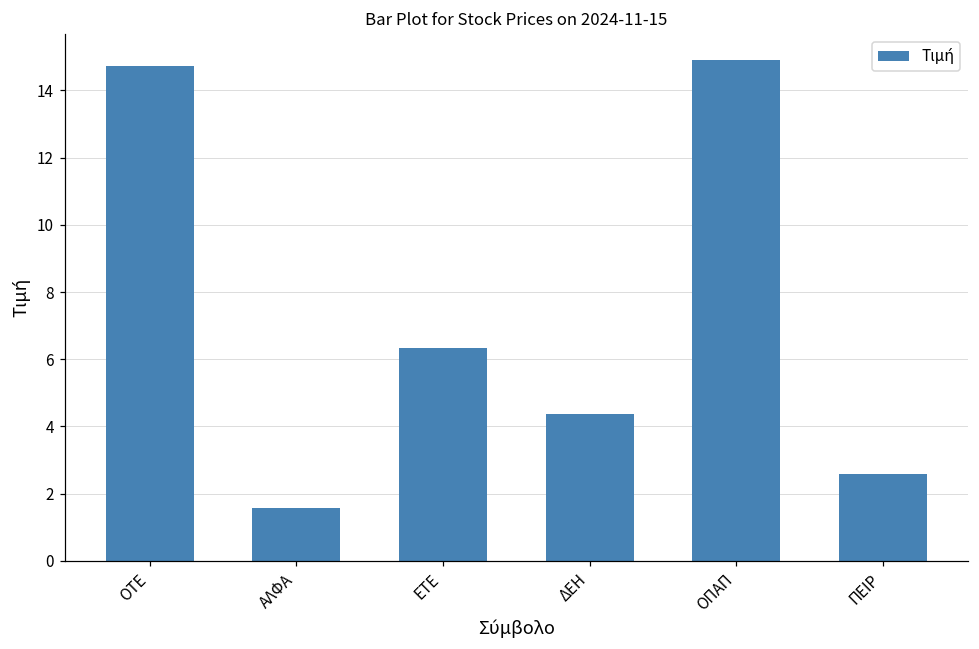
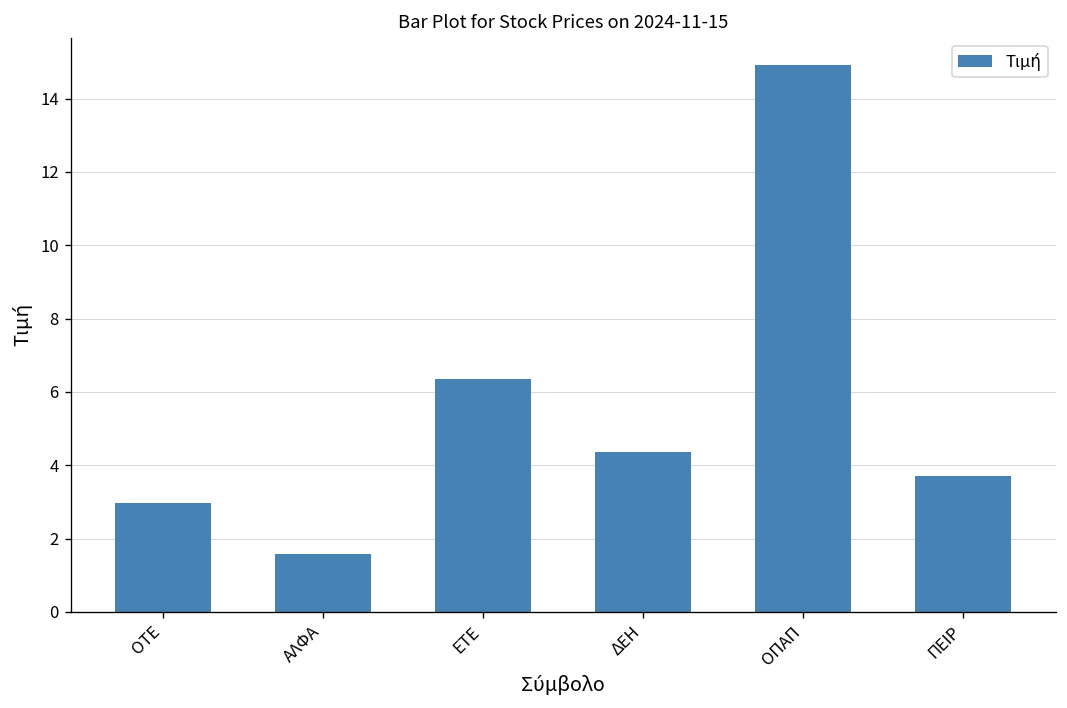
ΟΤΕ: 14.7 -> 3.0
ΠΕΙΡ: 2.6 -> 3.7
